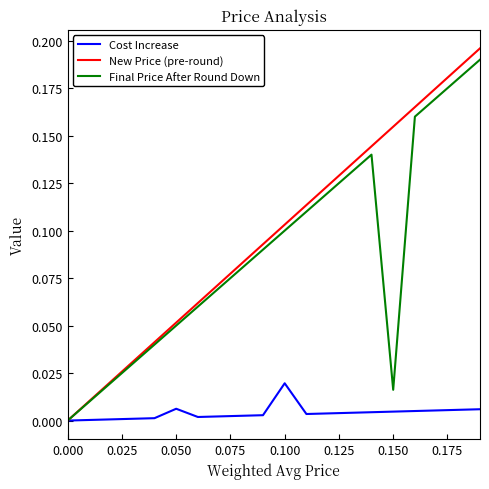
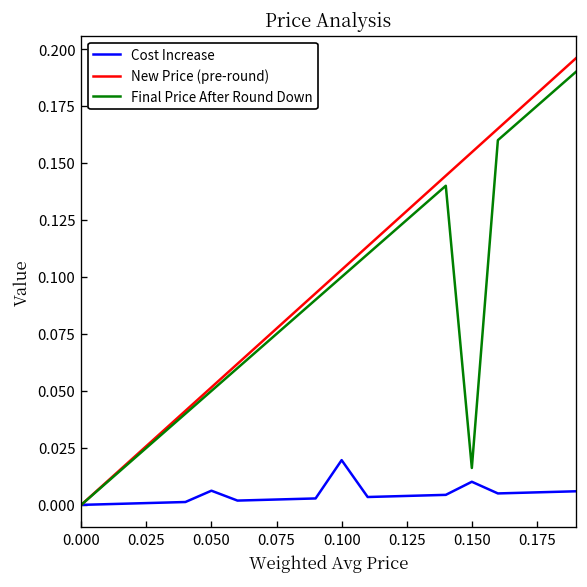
Cost Increase, 0.150: 0.005 -> 0.010
